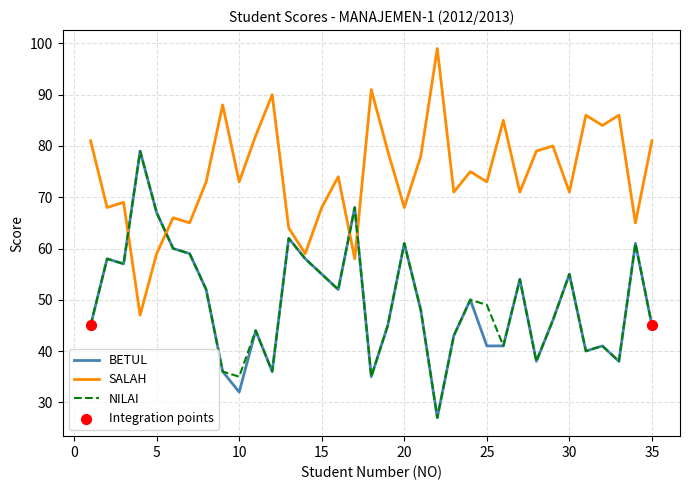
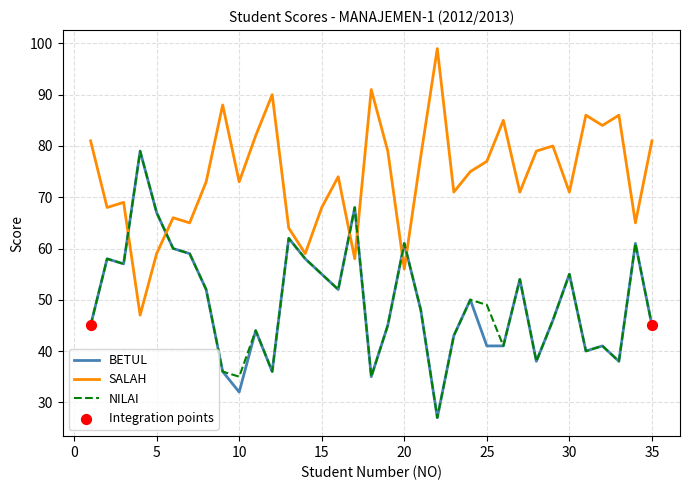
SALAH, 20: 68 -> 56
SALAH, 25: 73 -> 77
